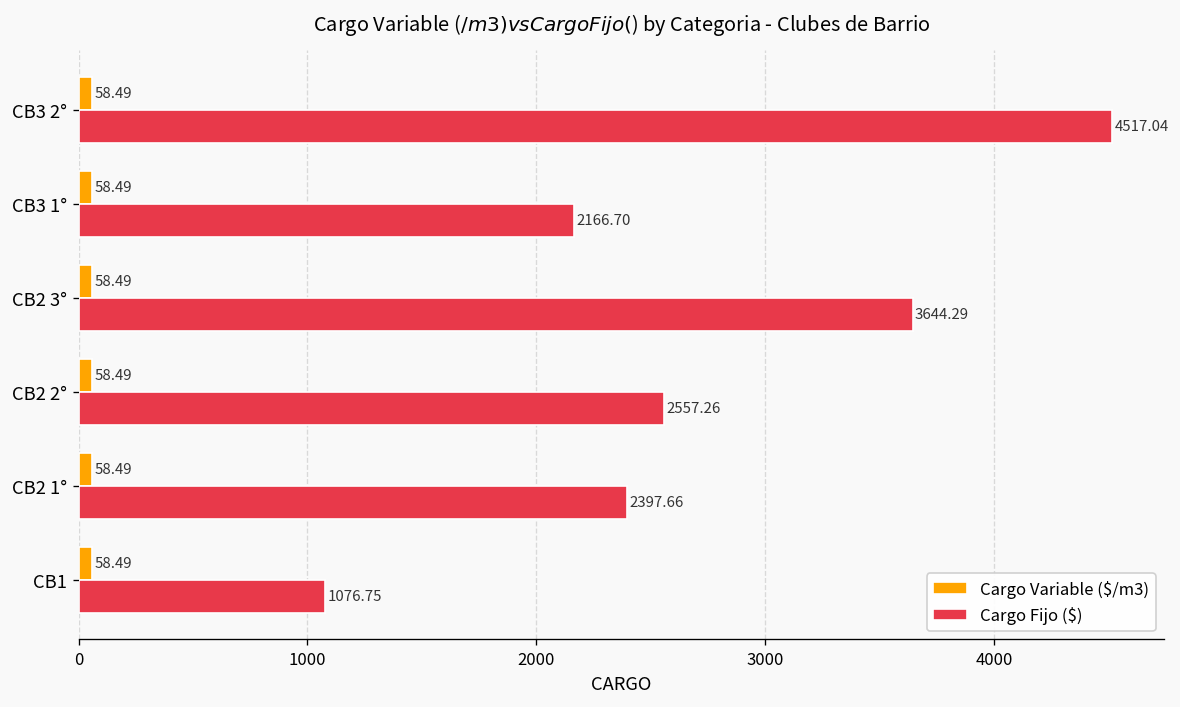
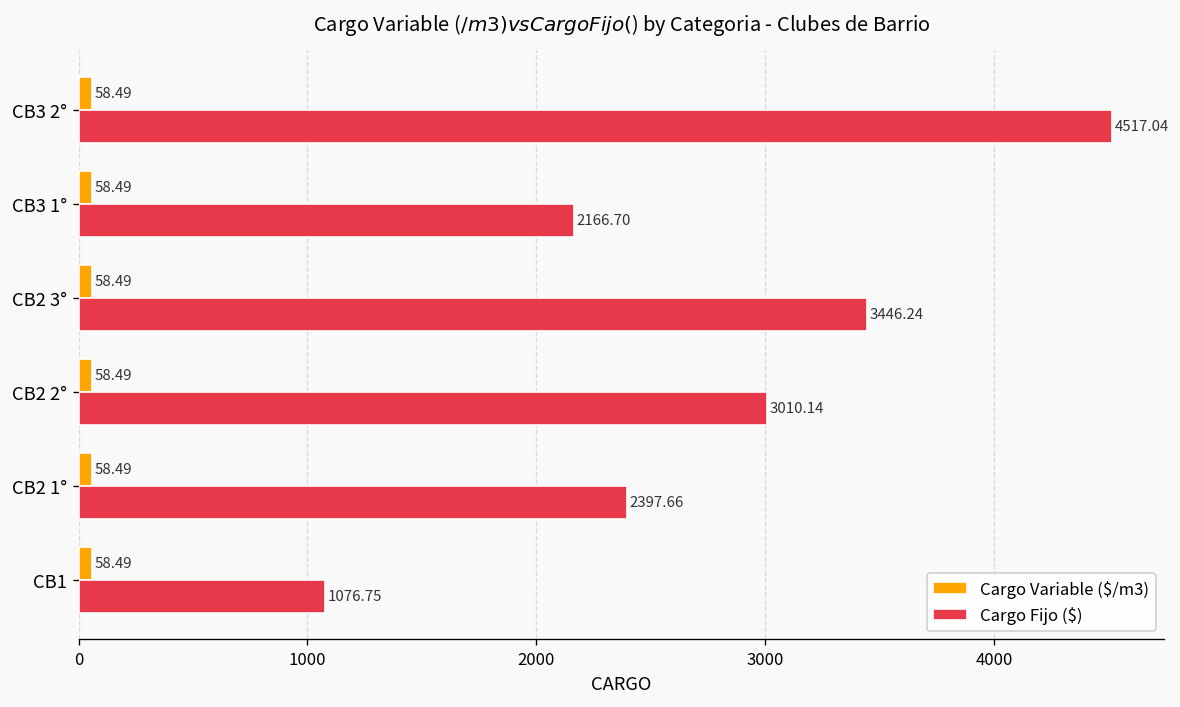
Cargo Fijo ($), CB2 3°: 3644.29 -> 3446.24
Cargo Fijo ($), CB2 2°: 2557.26 -> 3010.14
